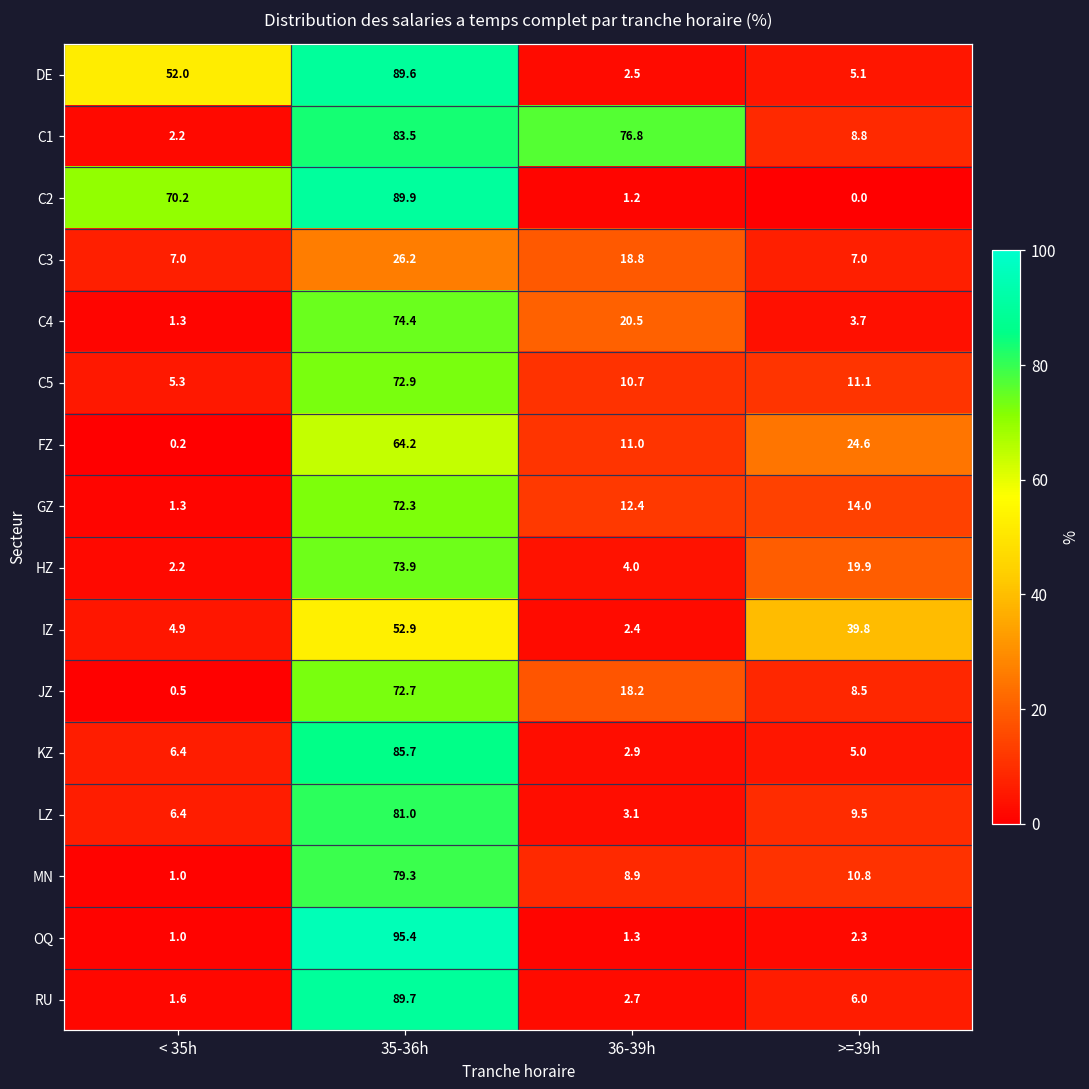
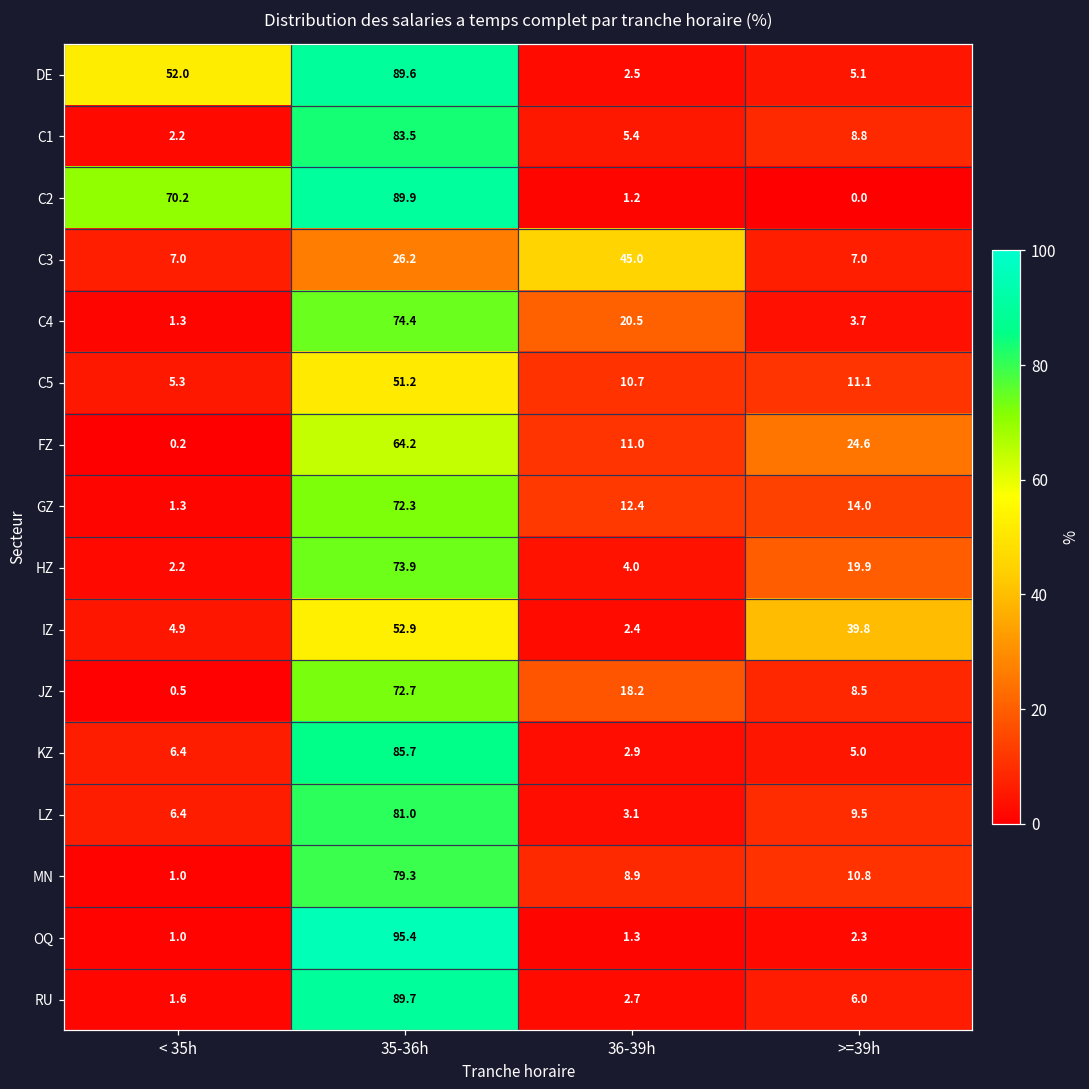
C1, 36-39h: 76.8 -> 5.4
C3, 36-39h: 18.8 -> 45.0
C5, 35-36h: 72.9 -> 51.2
